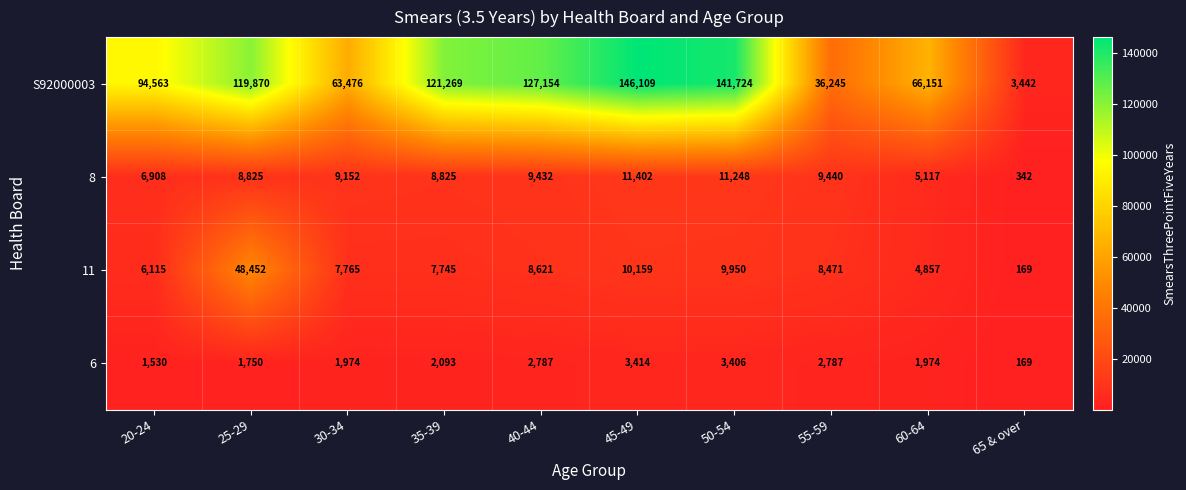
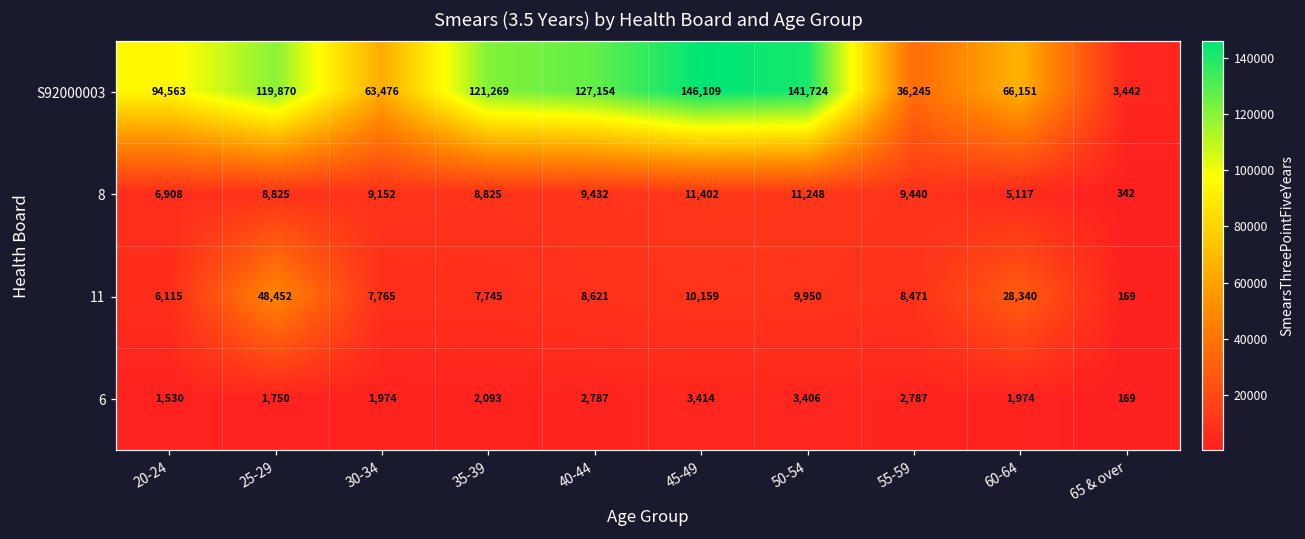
11, 60-64: 4,857 -> 28,340
